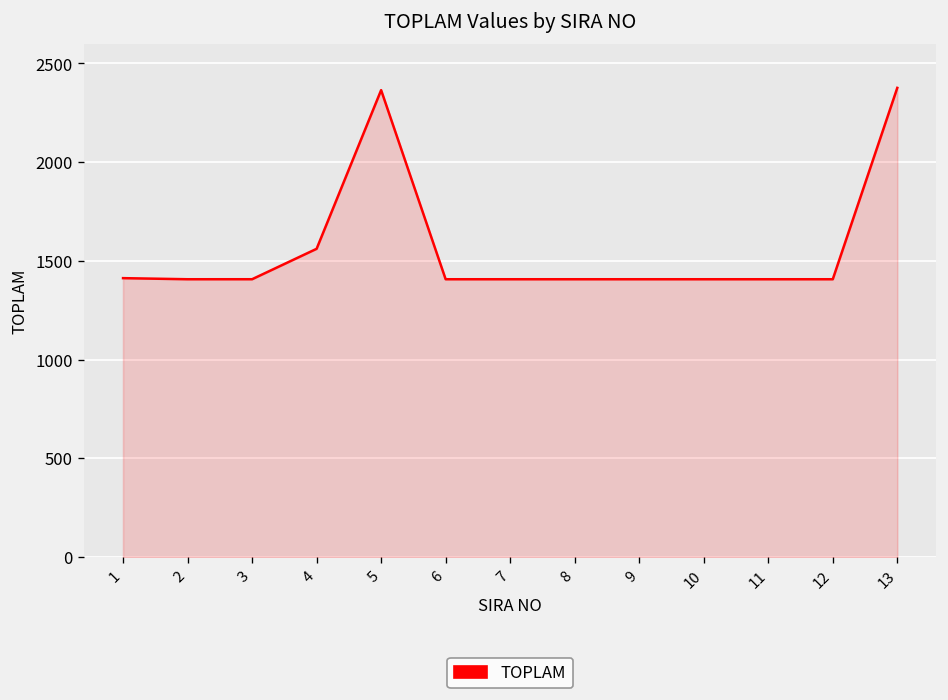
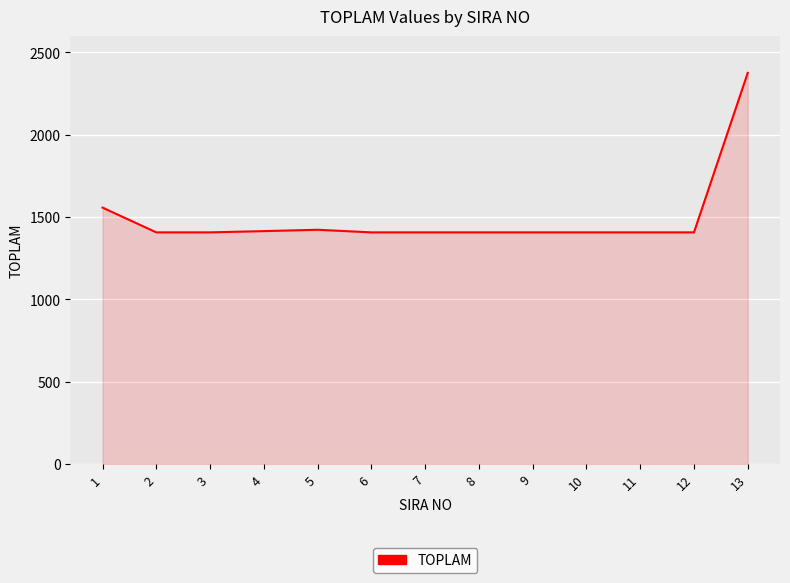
1: 1410 -> 1560
4: 1560 -> 1410
5: 2360 -> 1420
